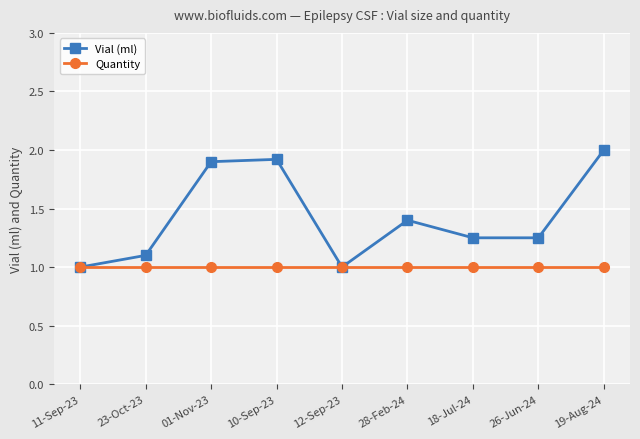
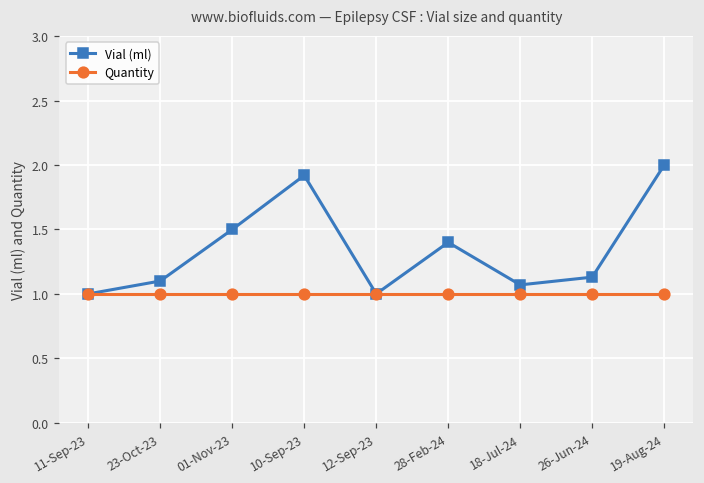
Vial (ml), 01-Nov-23: 1.9 -> 1.5
Vial (ml), 18-Jul-24: 1.25 -> 1.07
Vial (ml), 26-Jun-24: 1.25 -> 1.13
